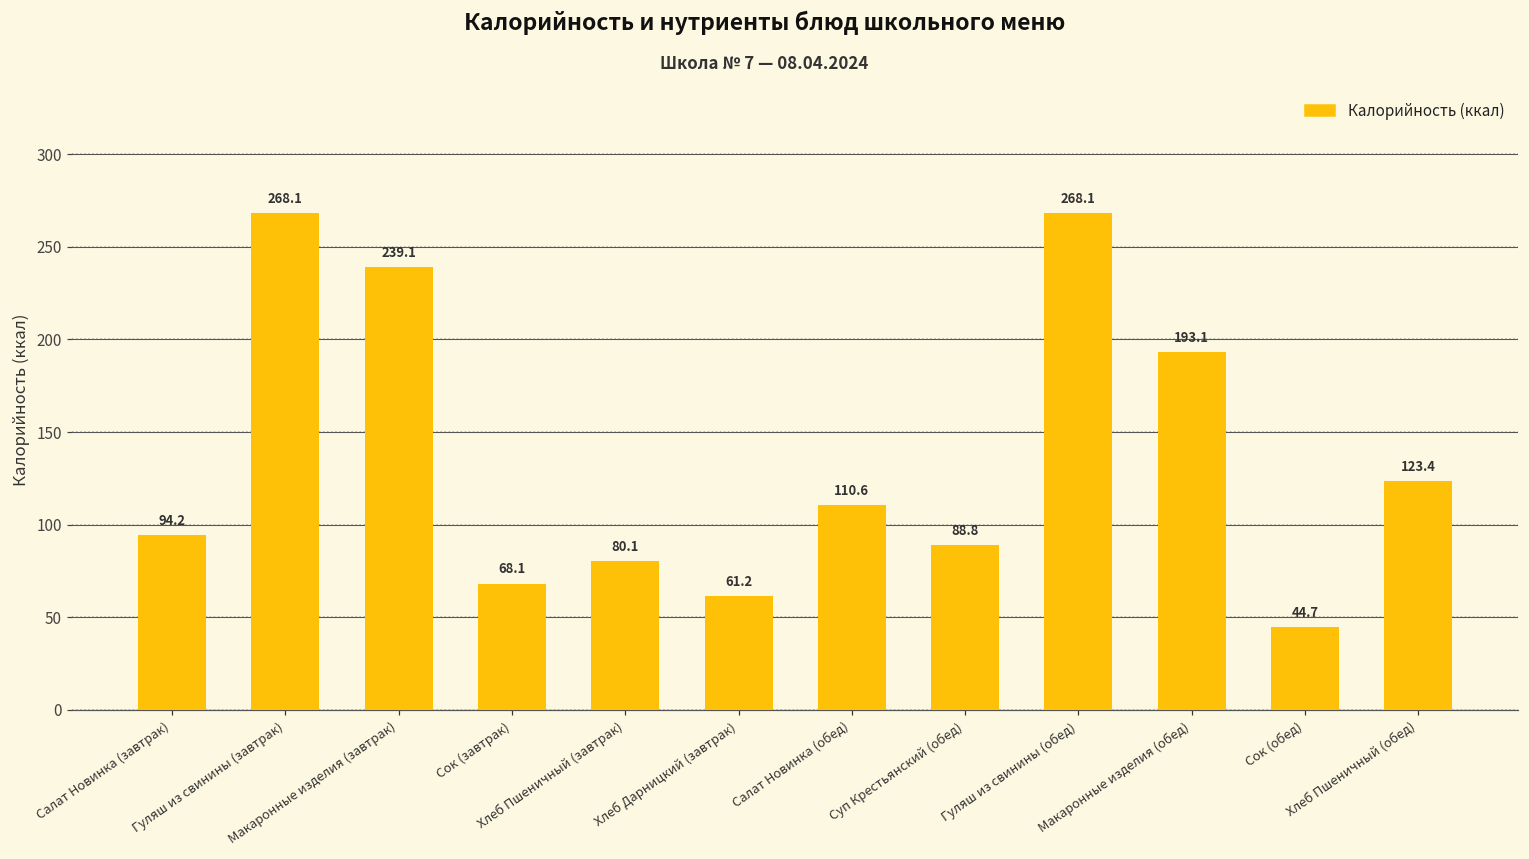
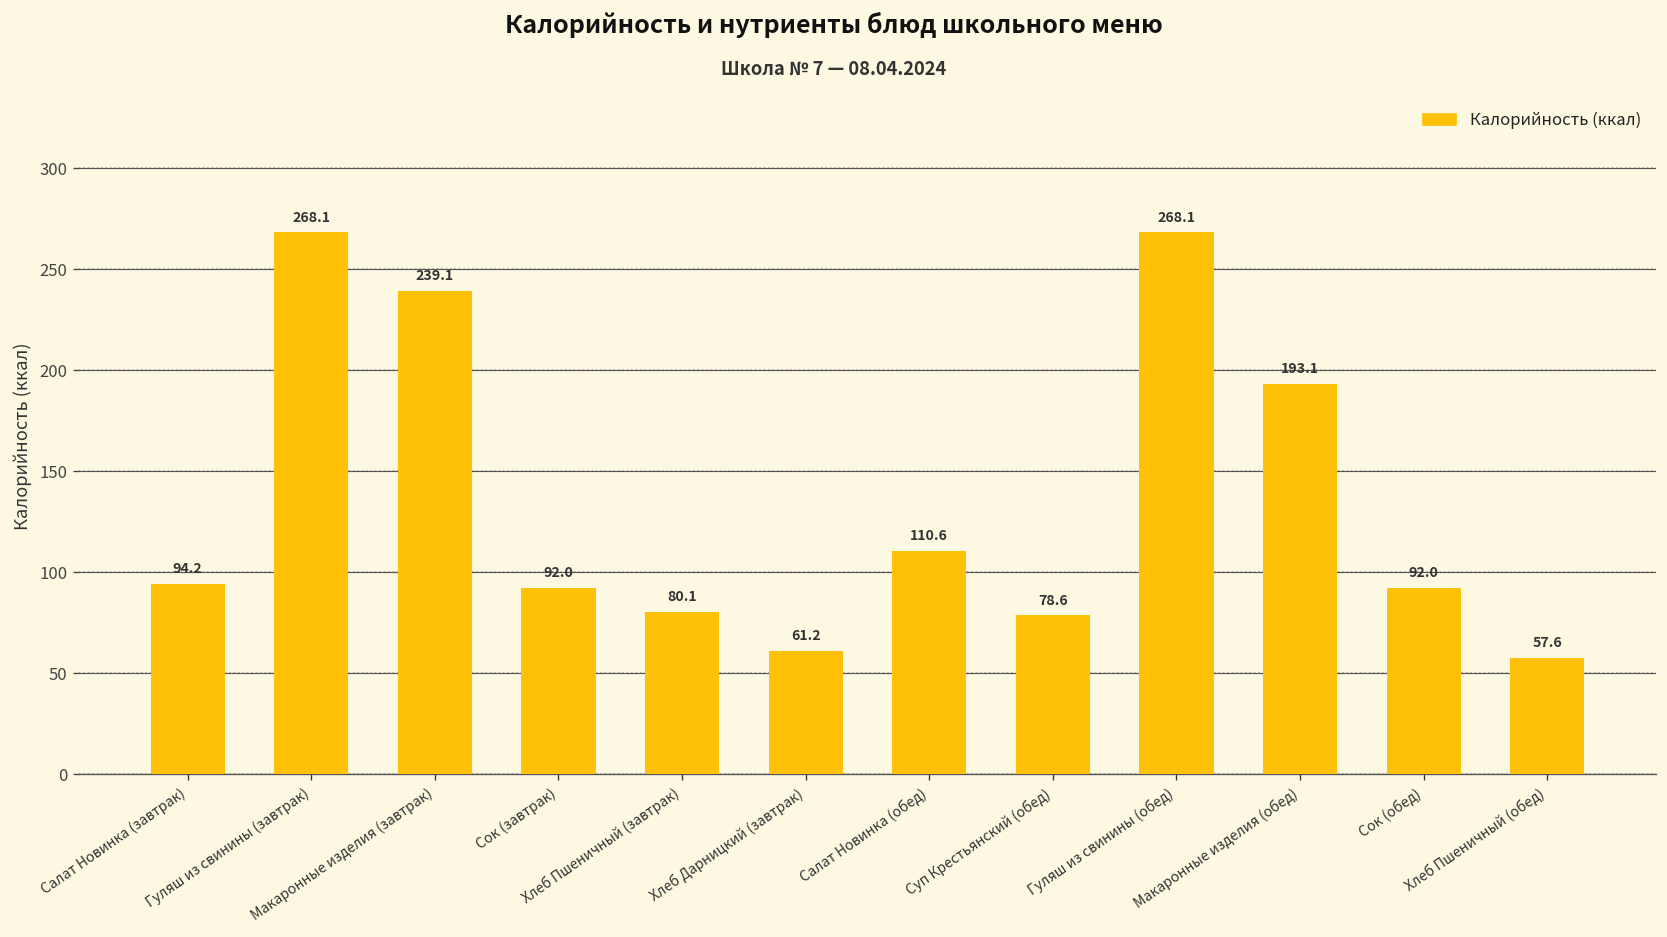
Сок (завтрак): 68.1 -> 92.0
Суп Крестьянский (обед): 88.8 -> 78.6
Сок (обед): 44.7 -> 92.0
Хлеб Пшеничный (обед): 123.4 -> 57.6
